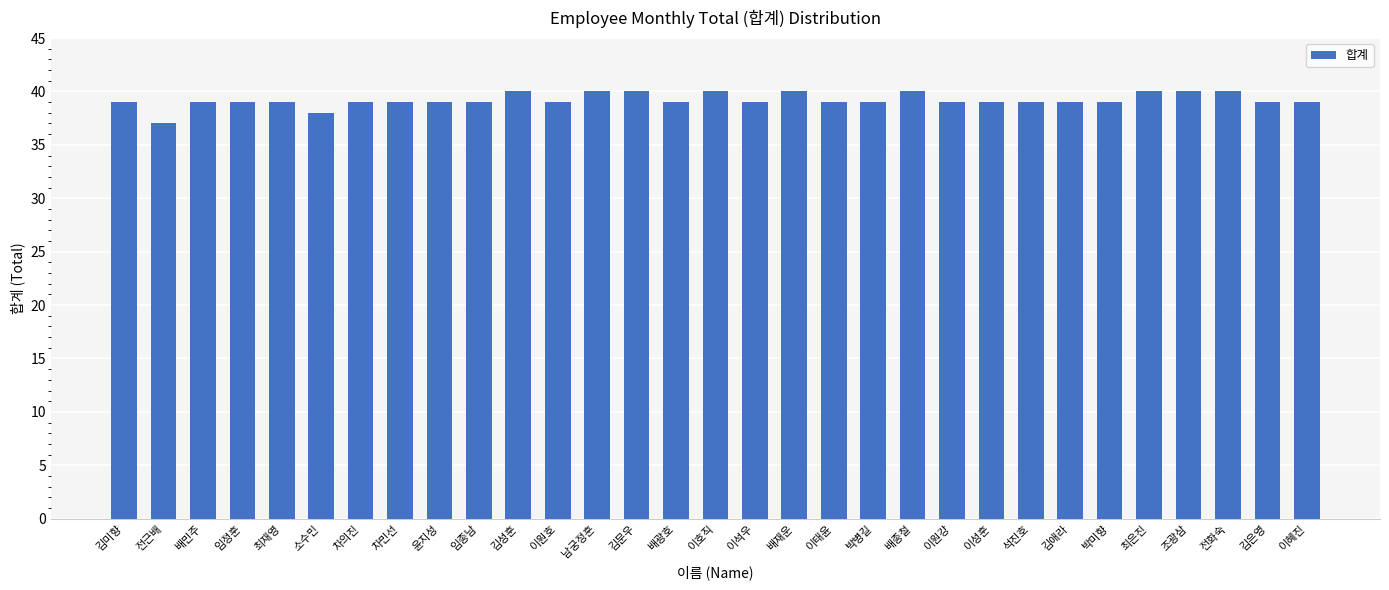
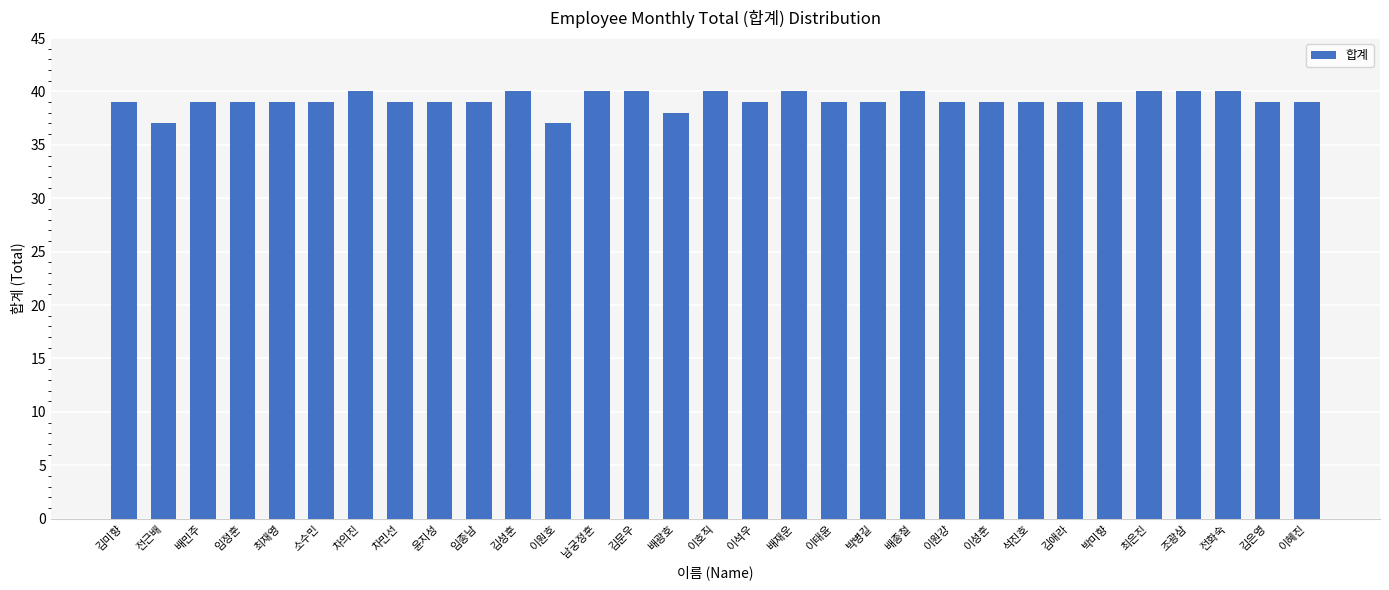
소수민: 38 -> 39
차의진: 39 -> 40
이원호: 39 -> 37
배광호: 39 -> 38
